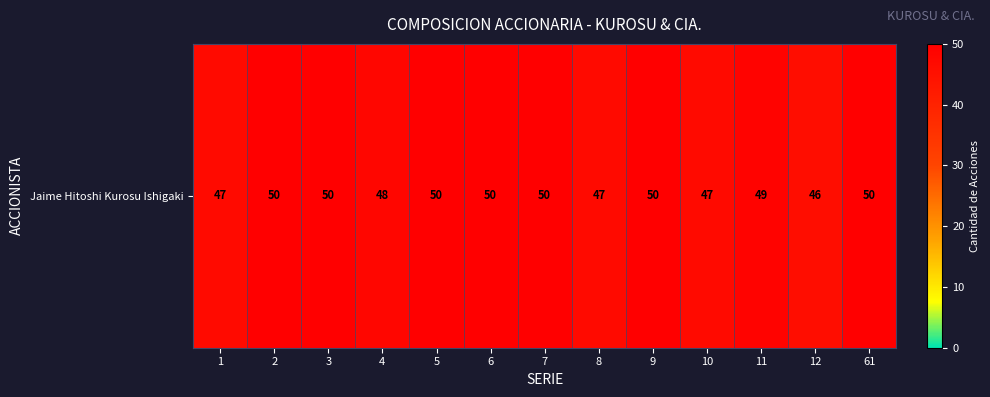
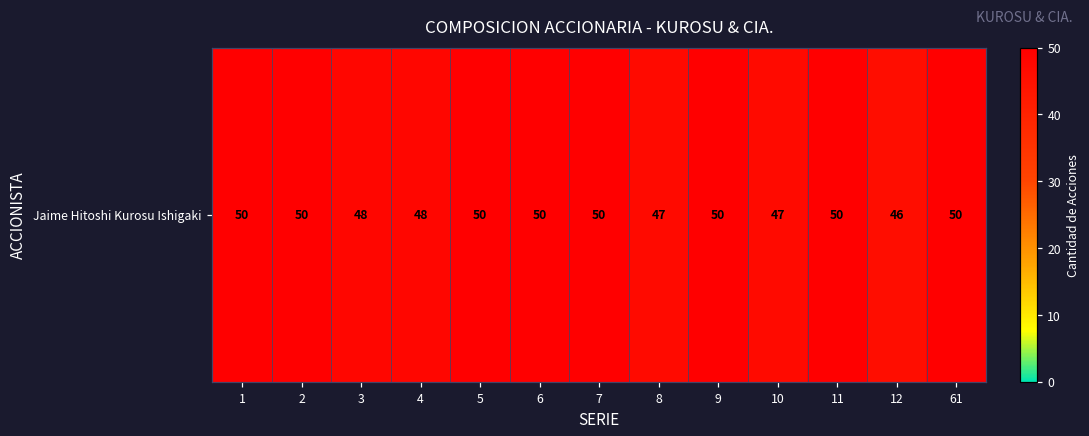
Jaime Hitoshi Kurosu Ishigaki, 1: 47 -> 50
Jaime Hitoshi Kurosu Ishigaki, 3: 50 -> 48
Jaime Hitoshi Kurosu Ishigaki, 11: 49 -> 50
